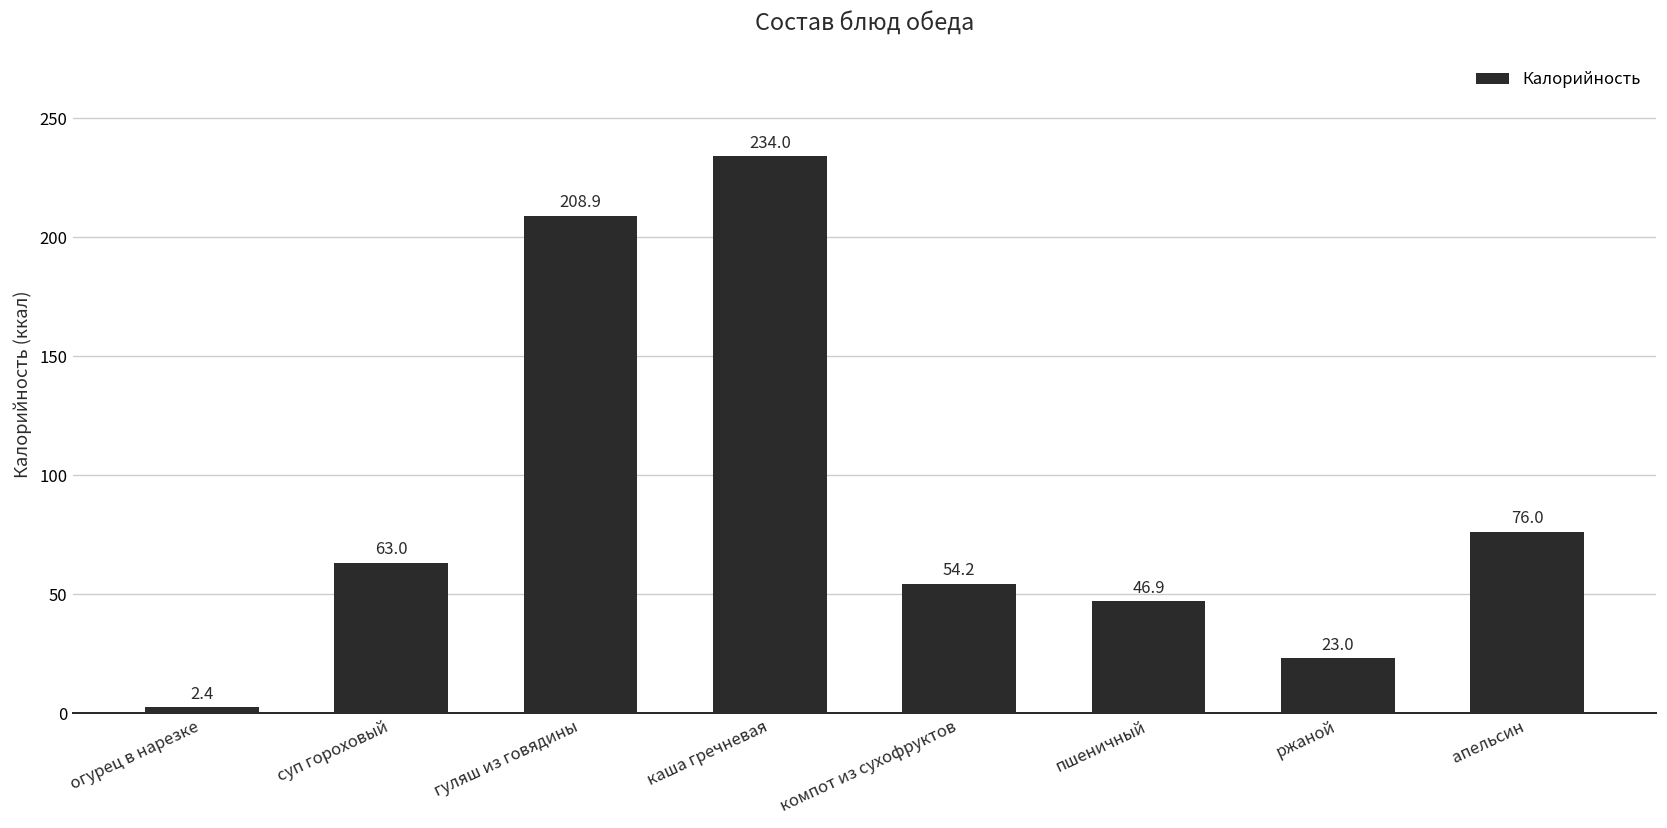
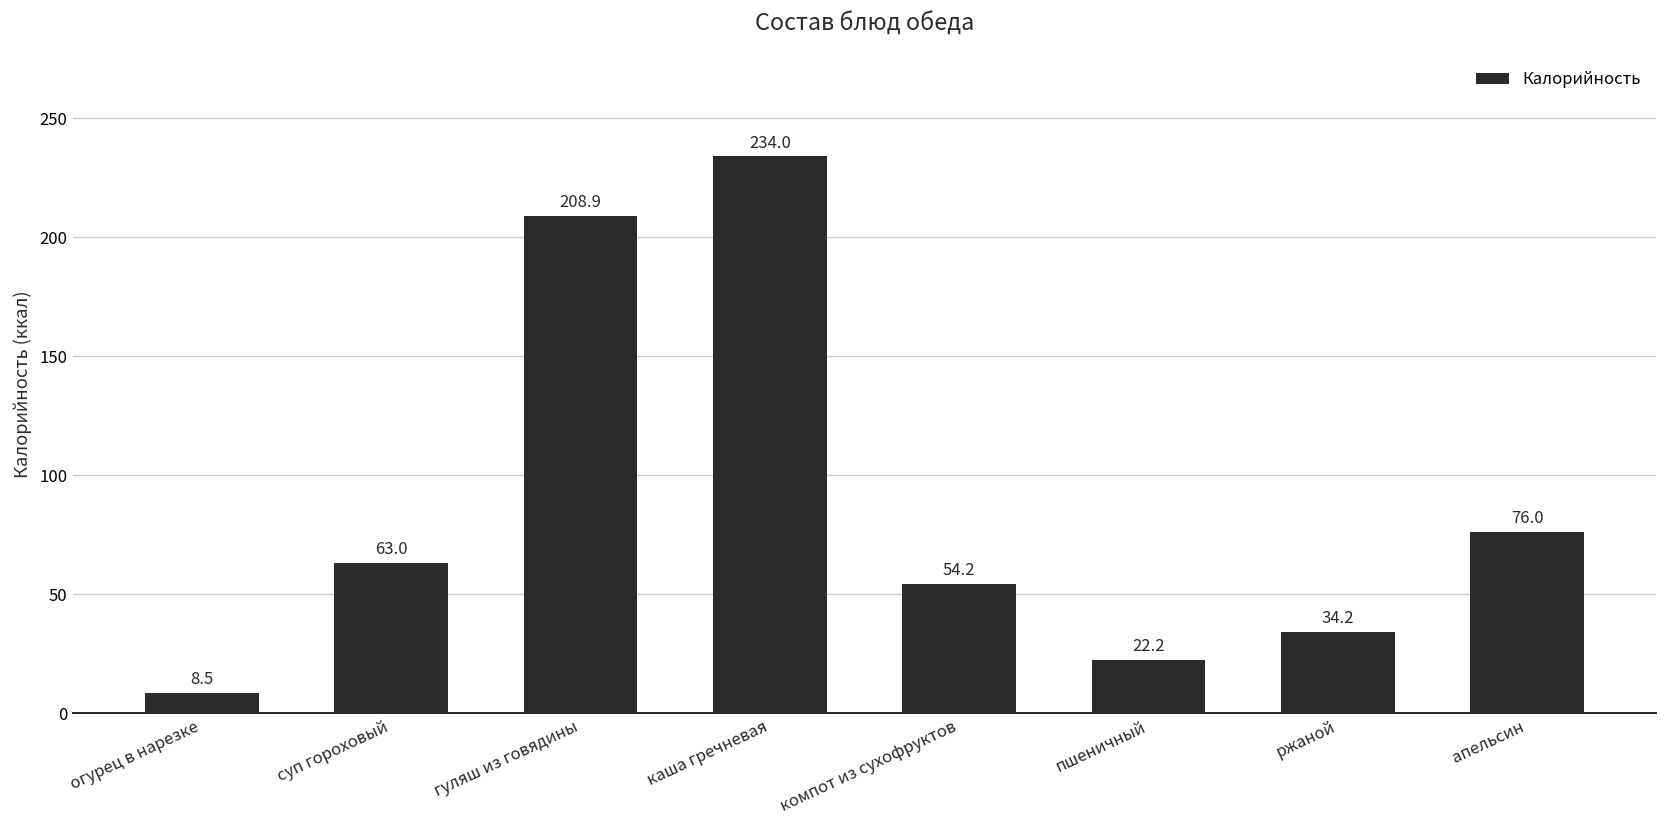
огурец в нарезке: 2.4 -> 8.5
пшеничный: 46.9 -> 22.2
ржаной: 23.0 -> 34.2
